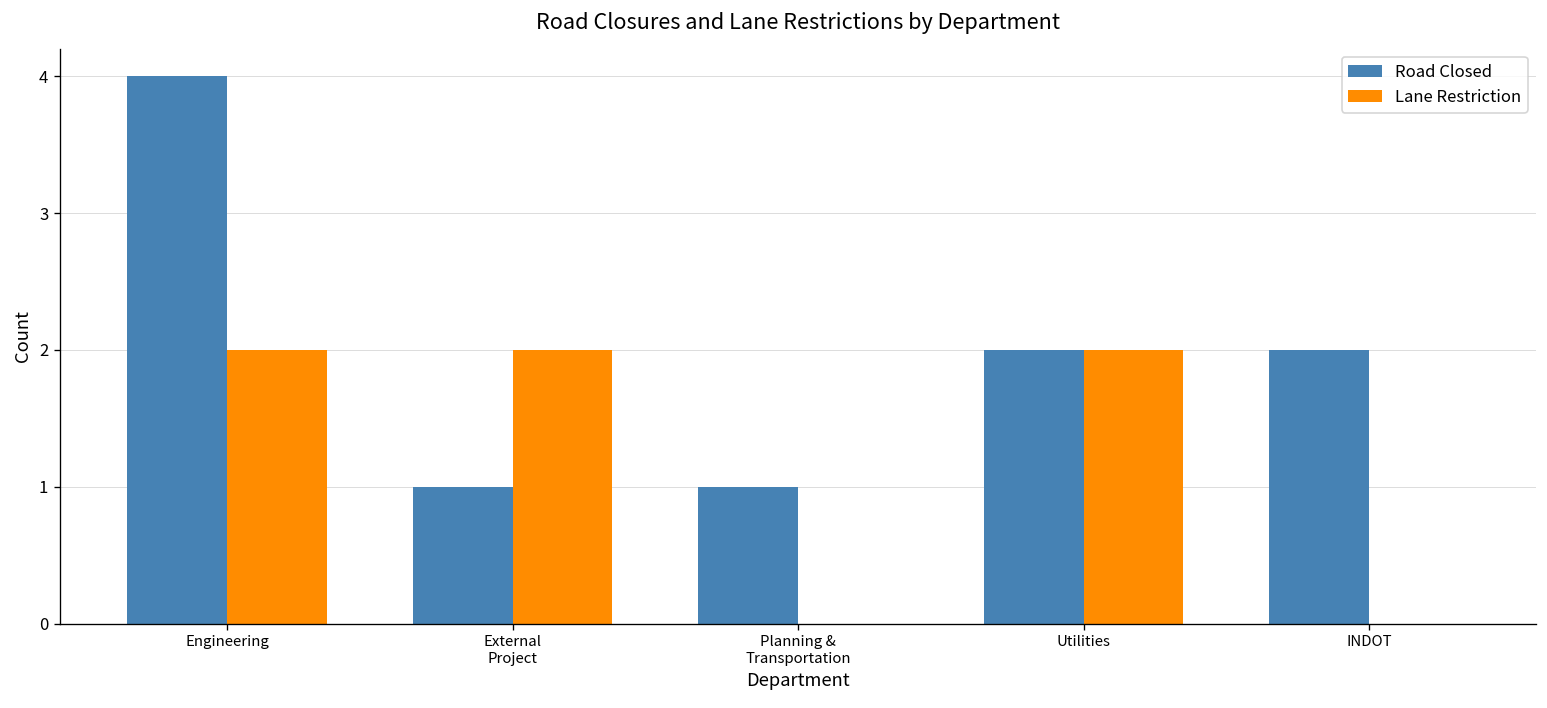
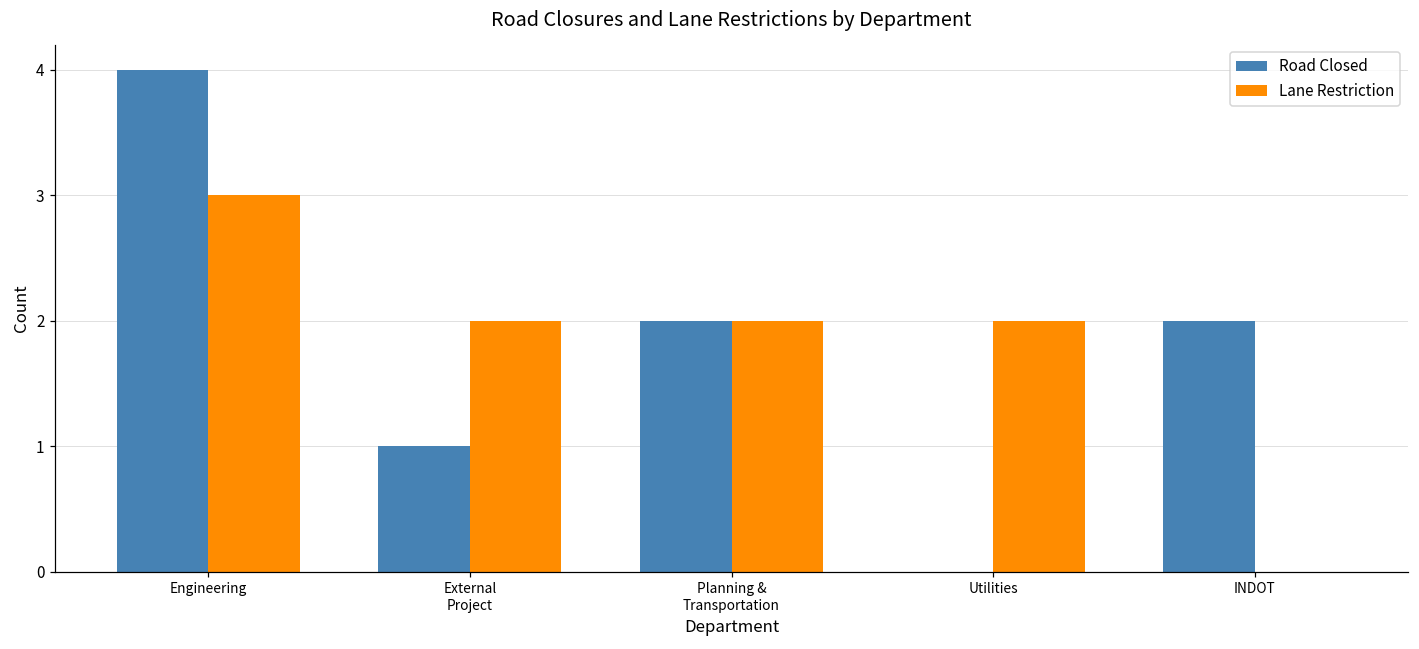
Lane Restriction, Engineering: 2 -> 3
Road Closed, Planning & Transportation: 1 -> 2
Lane Restriction, Planning & Transportation: 0 -> 2
Road Closed, Utilities: 2 -> 0
